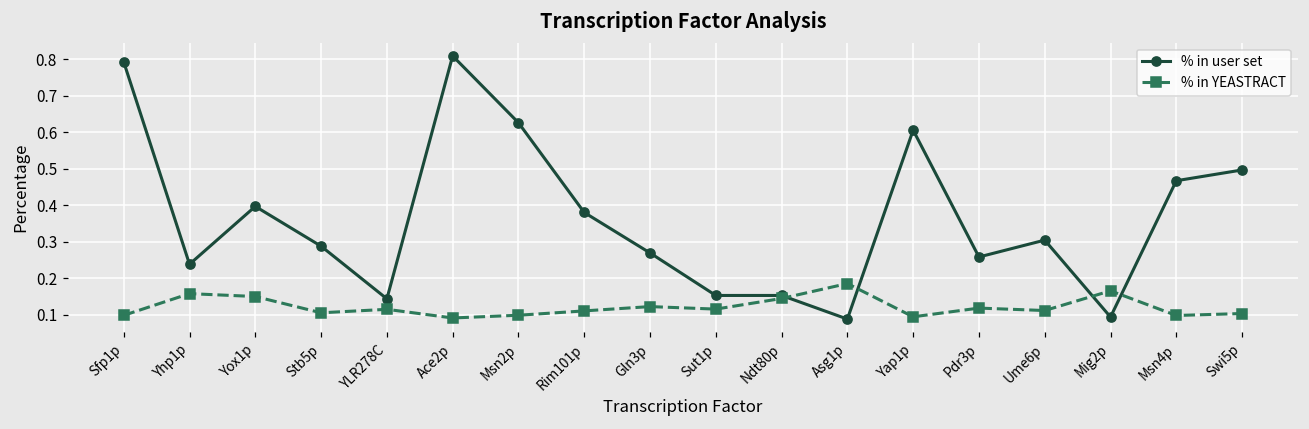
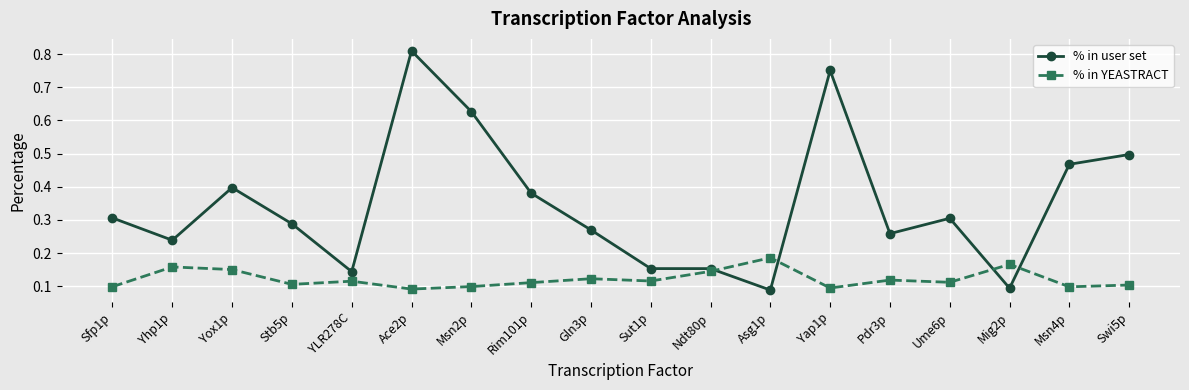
% in user set, Sfp1p: 0.79 -> 0.31
% in user set, Yap1p: 0.61 -> 0.75
